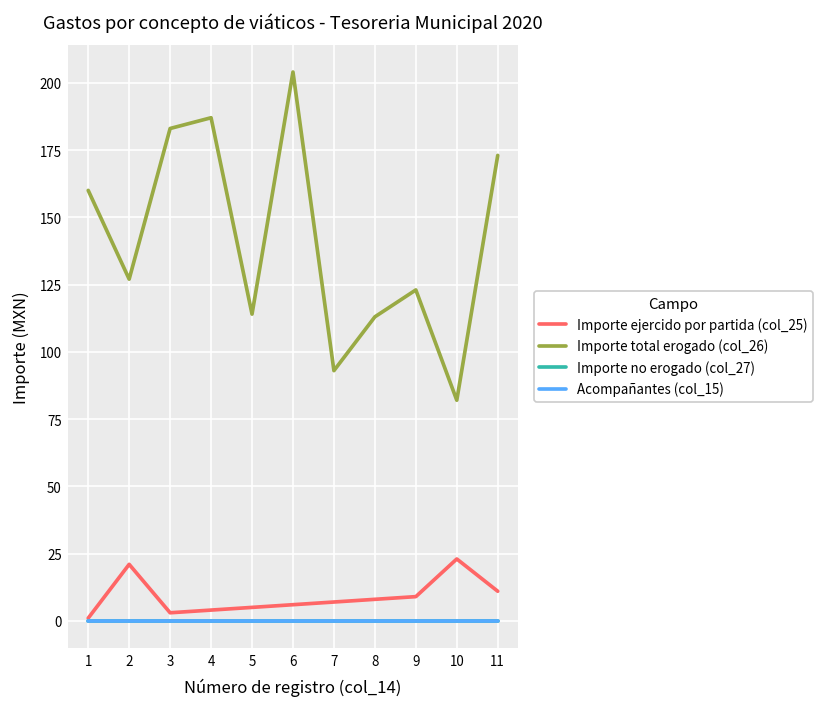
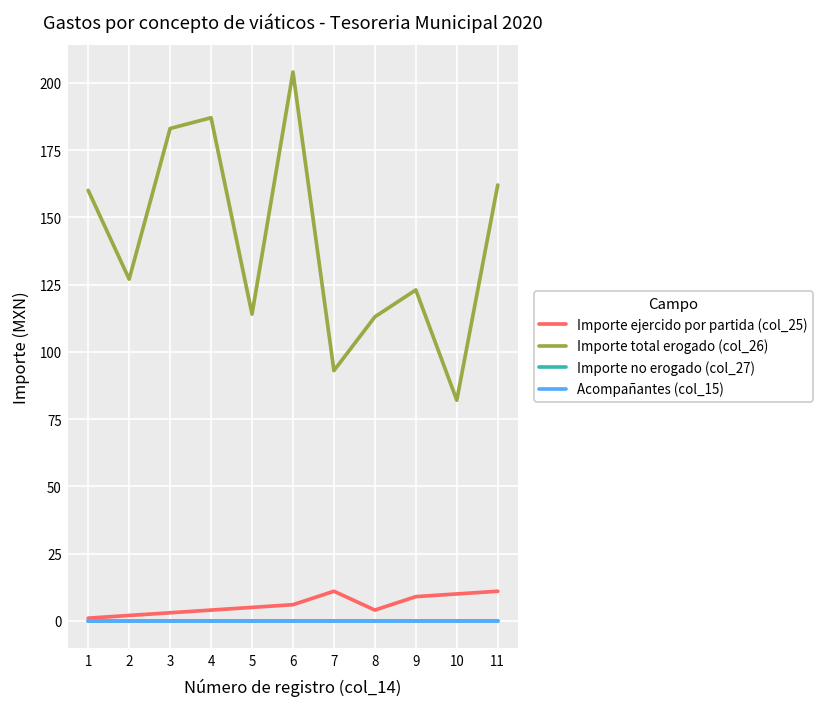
Importe ejercido por partida (col_25), 2: 21 -> 2
Importe ejercido por partida (col_25), 7: 7 -> 11
Importe ejercido por partida (col_25), 8: 8 -> 4
Importe ejercido por partida (col_25), 10: 23 -> 10
Importe total erogado (col_26), 11: 173 -> 162
